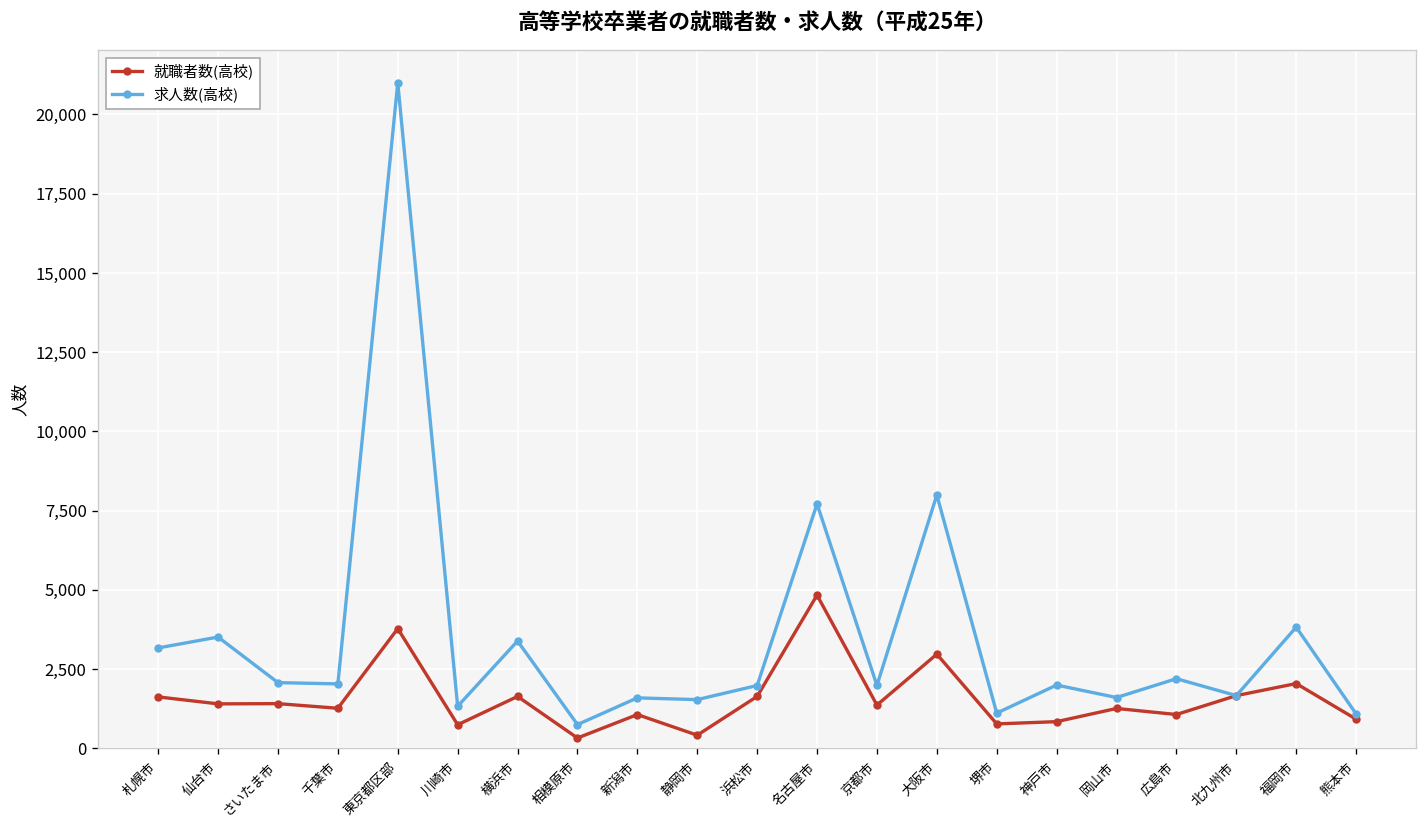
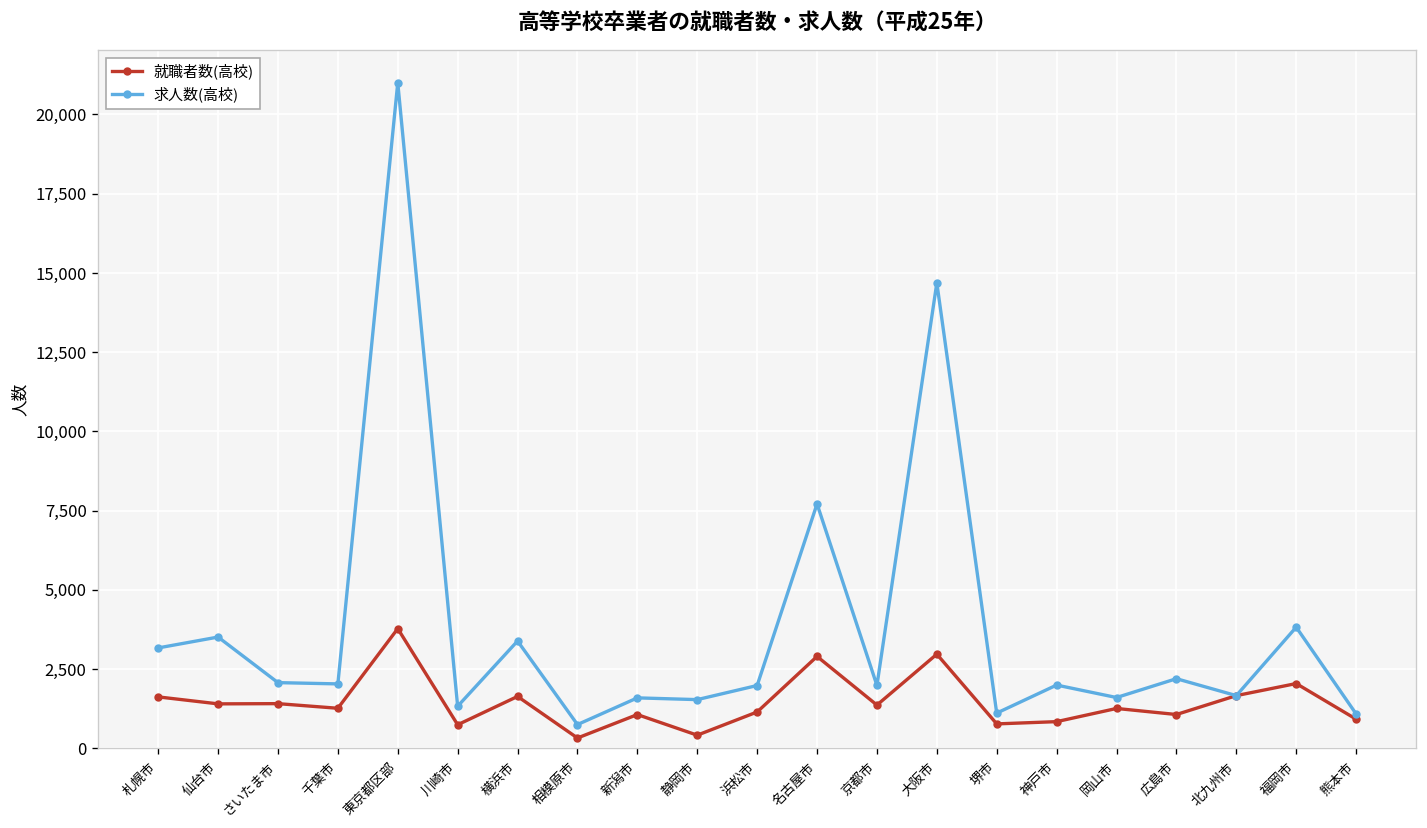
就職者数(高校), 浜松市: 1,600 -> 1,100
就職者数(高校), 名古屋市: 4,800 -> 2,900
求人数(高校), 大阪市: 8,000 -> 14,700
